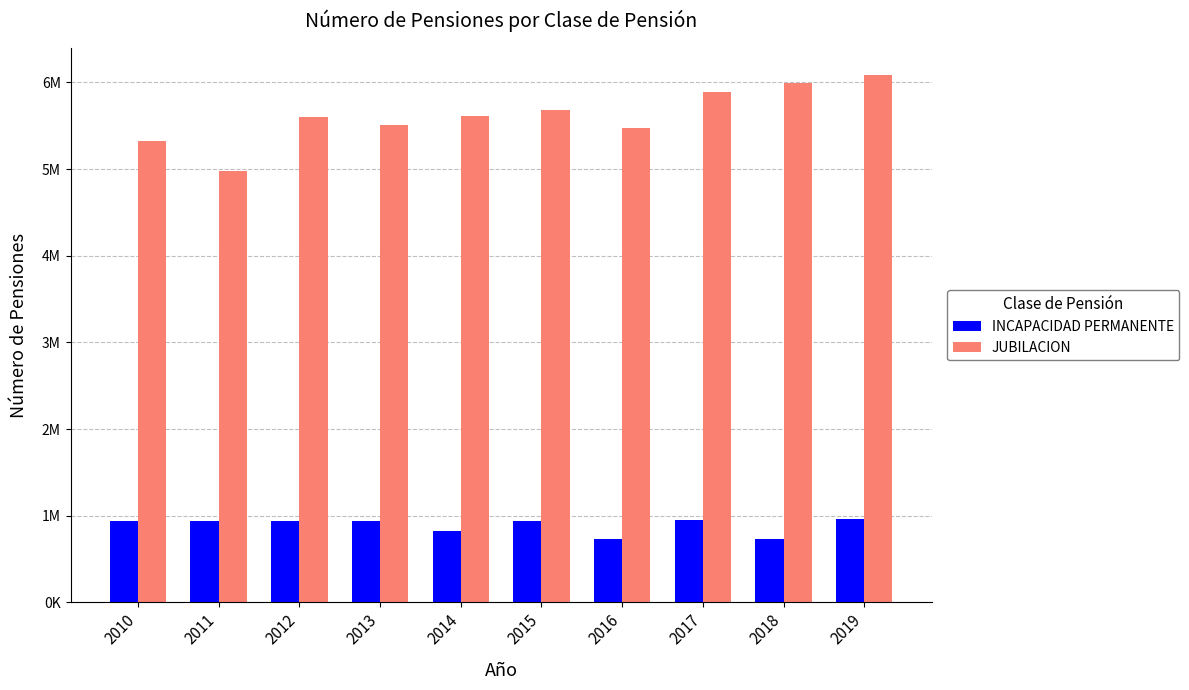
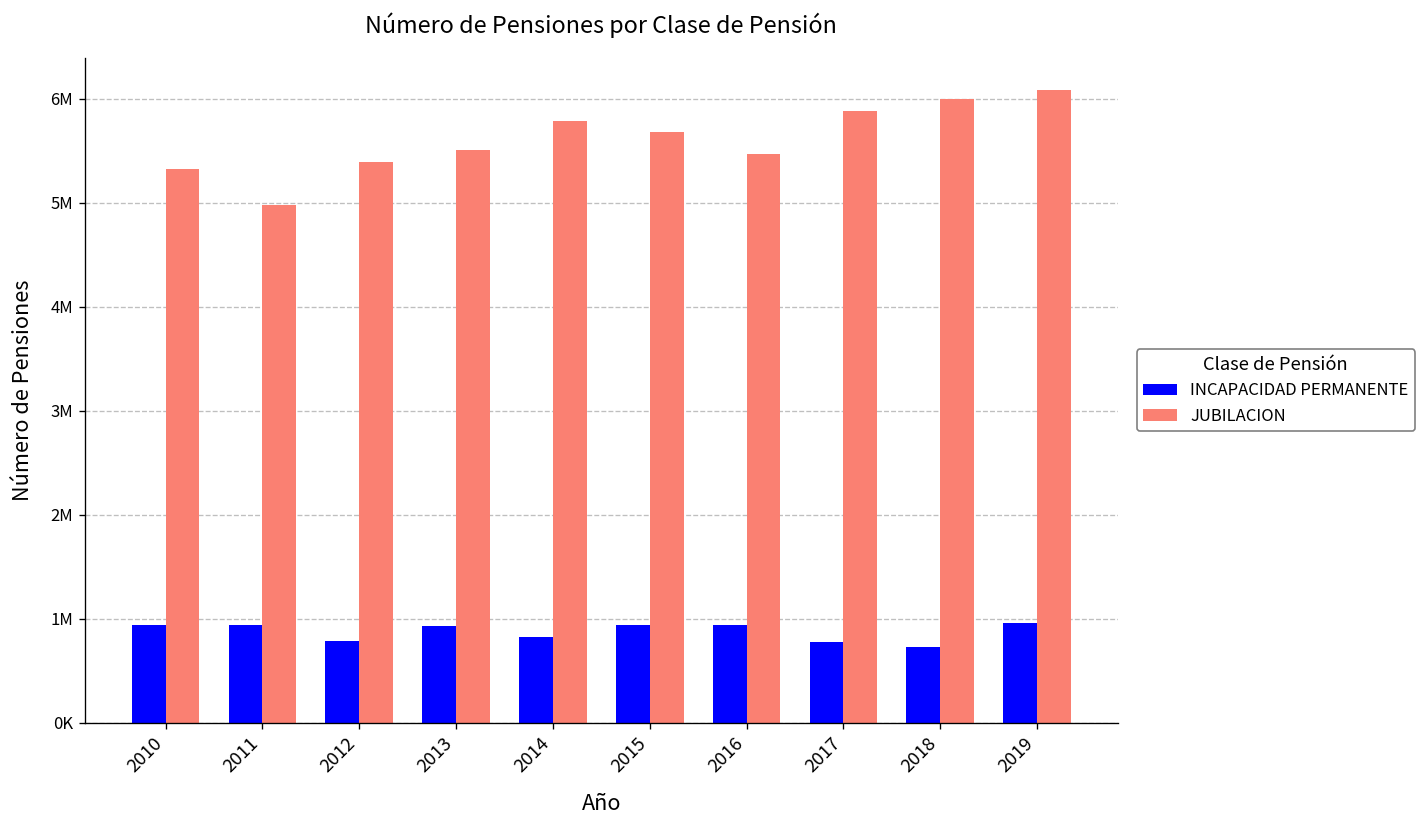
INCAPACIDAD PERMANENTE, 2012: 900000 -> 800000
JUBILACION, 2012: 5600000 -> 5400000
JUBILACION, 2014: 5600000 -> 5800000
INCAPACIDAD PERMANENTE, 2016: 700000 -> 900000
INCAPACIDAD PERMANENTE, 2017: 1000000 -> 800000
